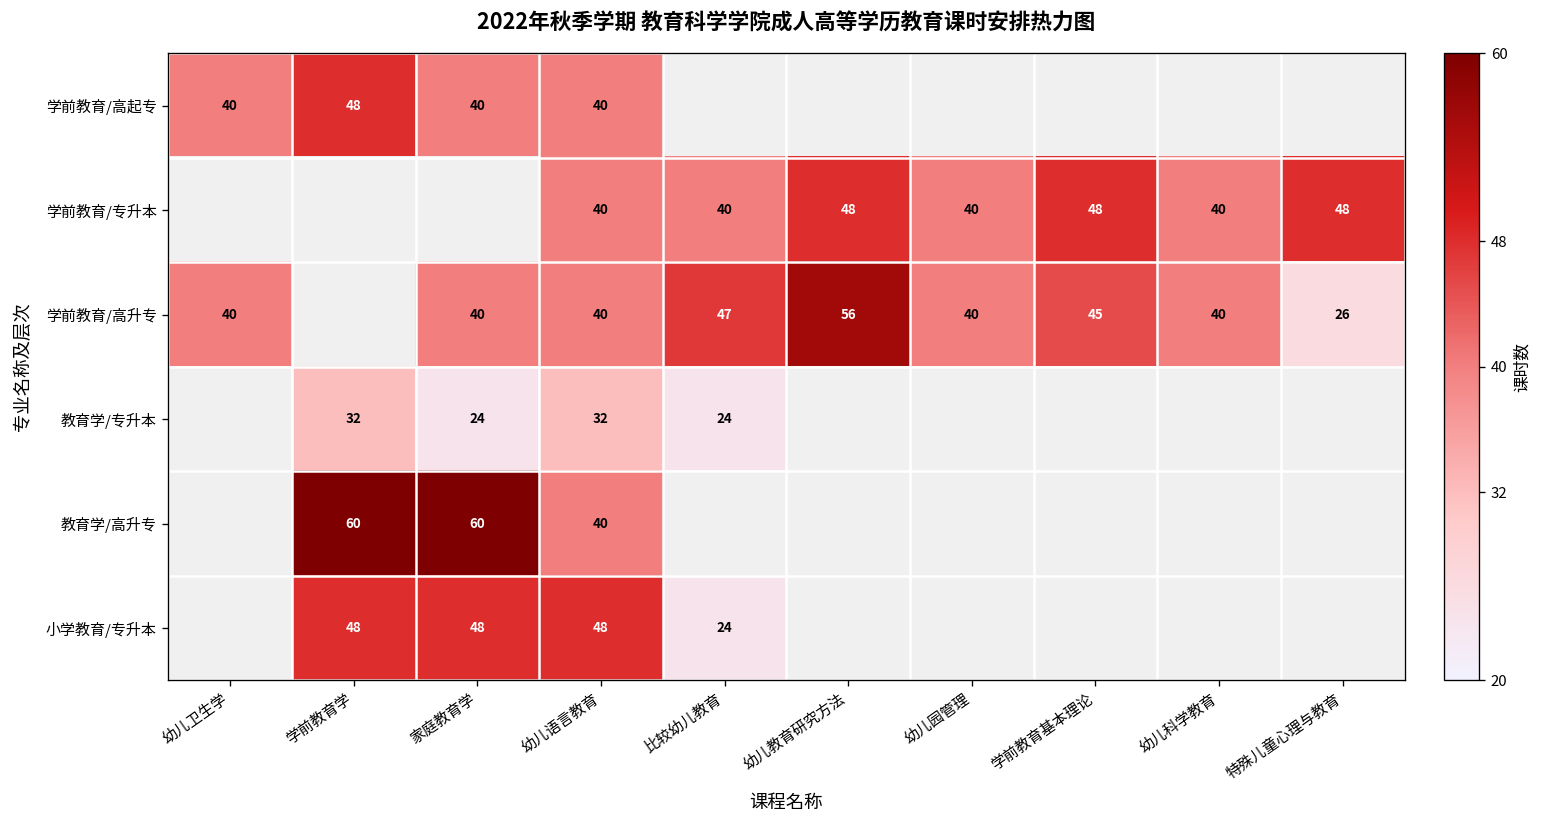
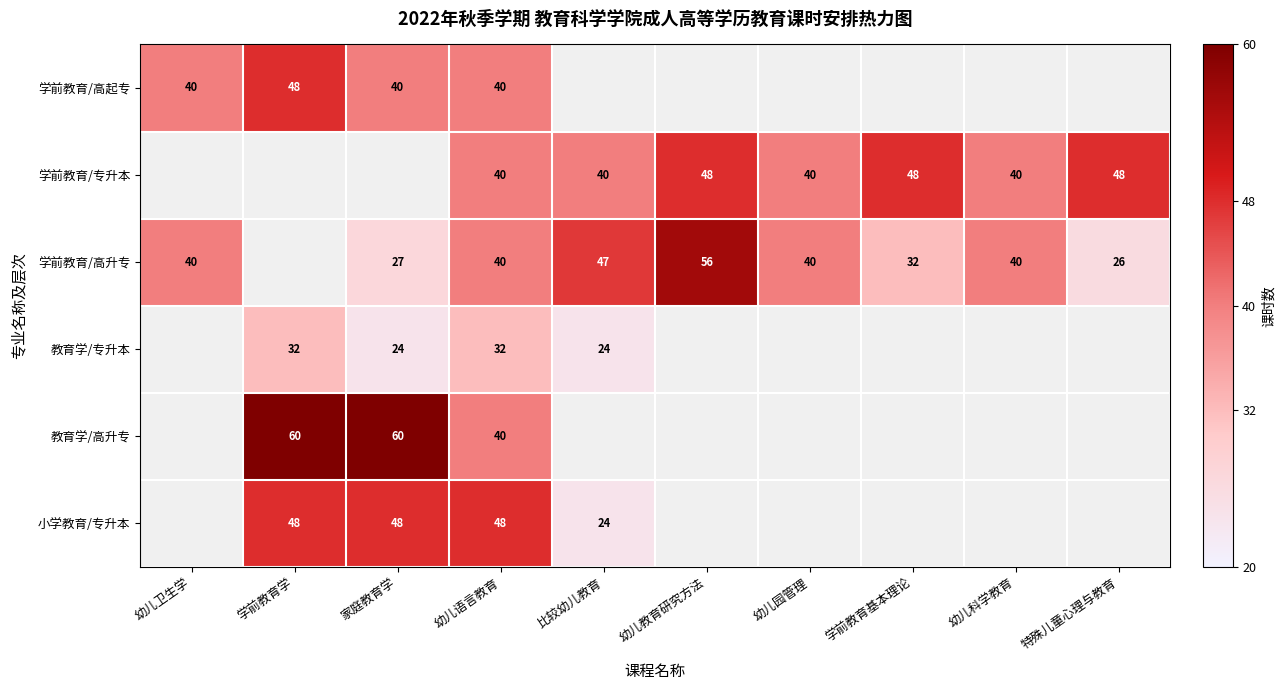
学前教育/高升专, 家庭教育学: 40 -> 27
学前教育/高升专, 学前教育基本理论: 45 -> 32
